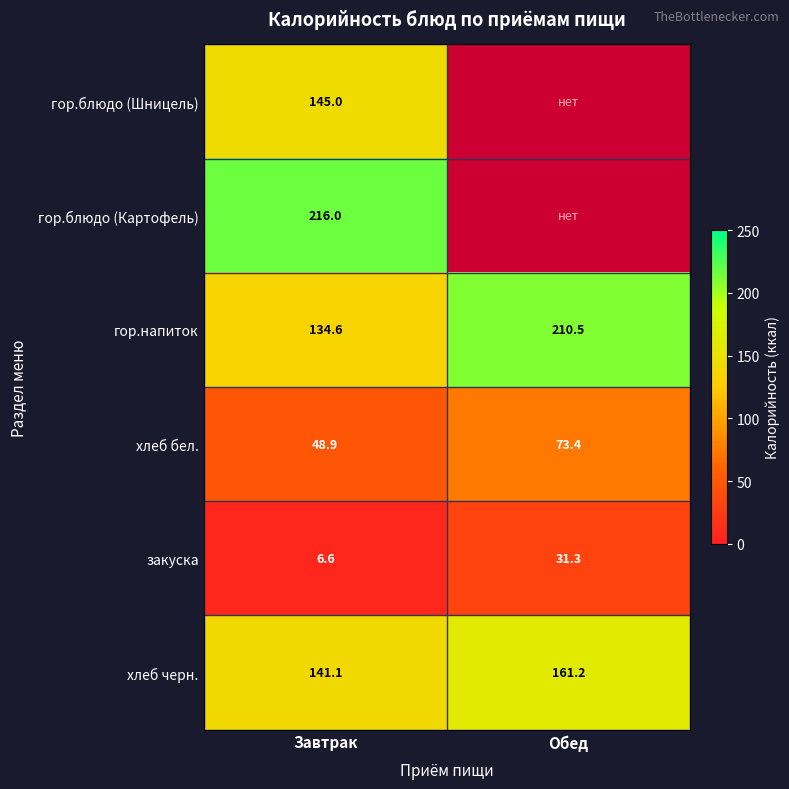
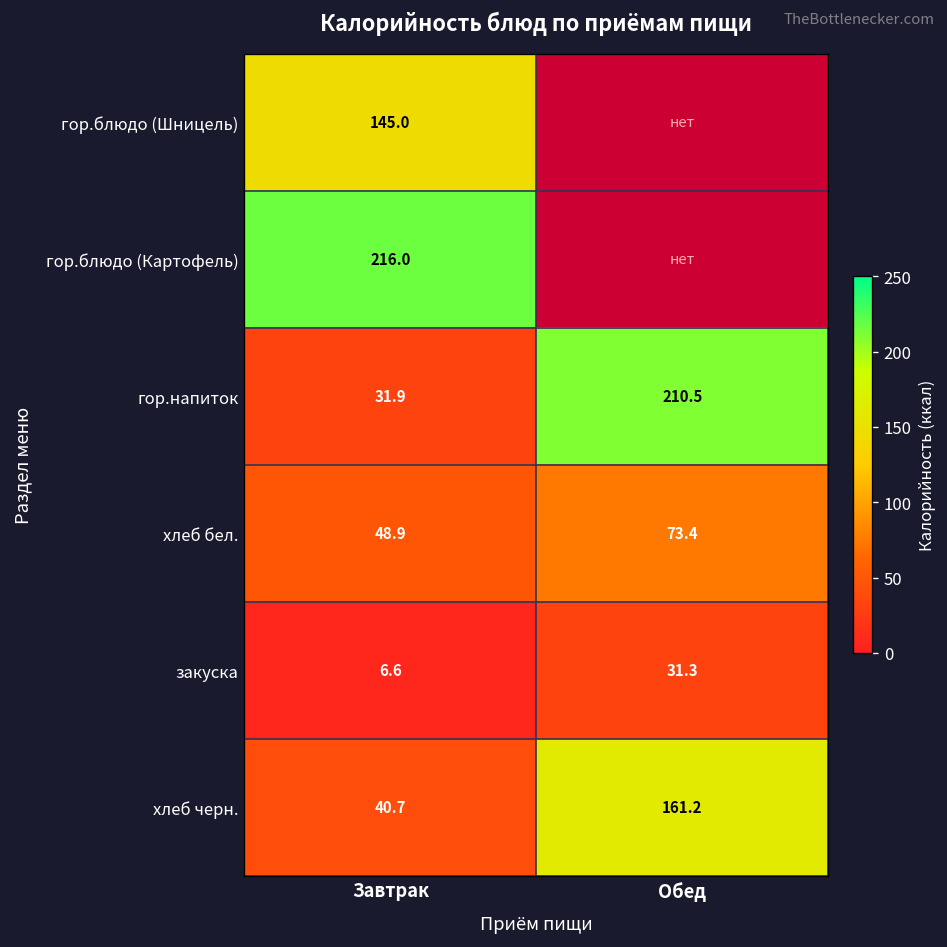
гор.напиток, Завтрак: 134.6 -> 31.9
хлеб черн., Завтрак: 141.1 -> 40.7
